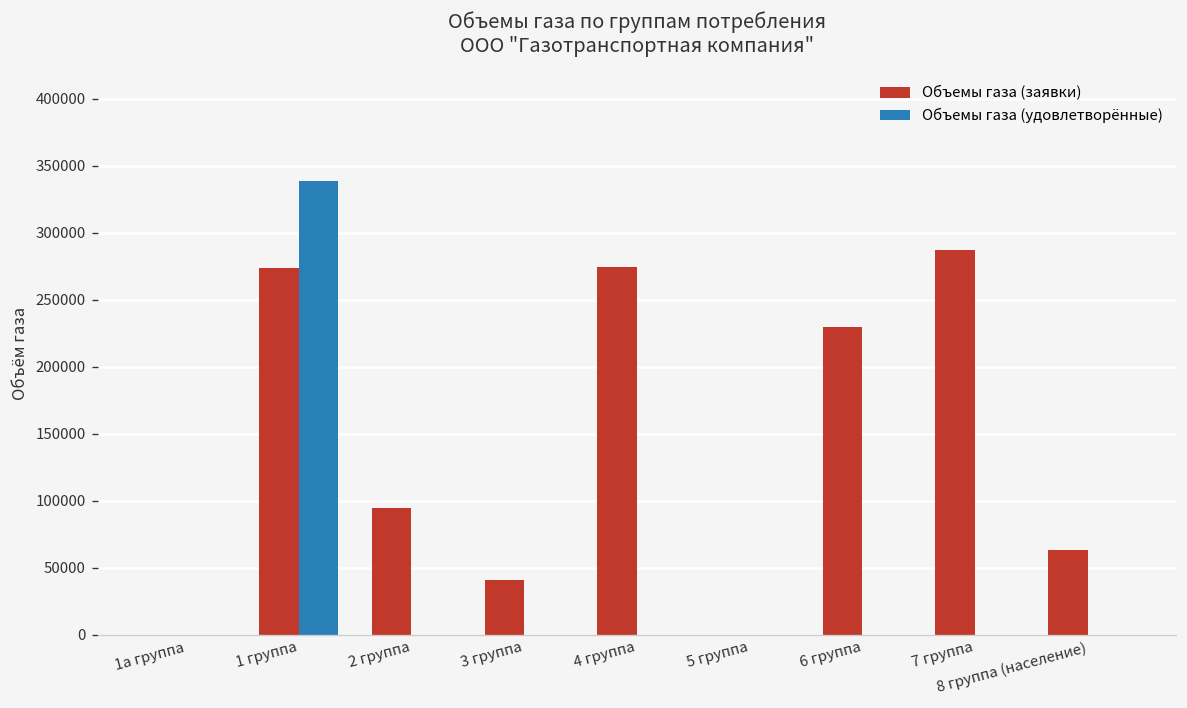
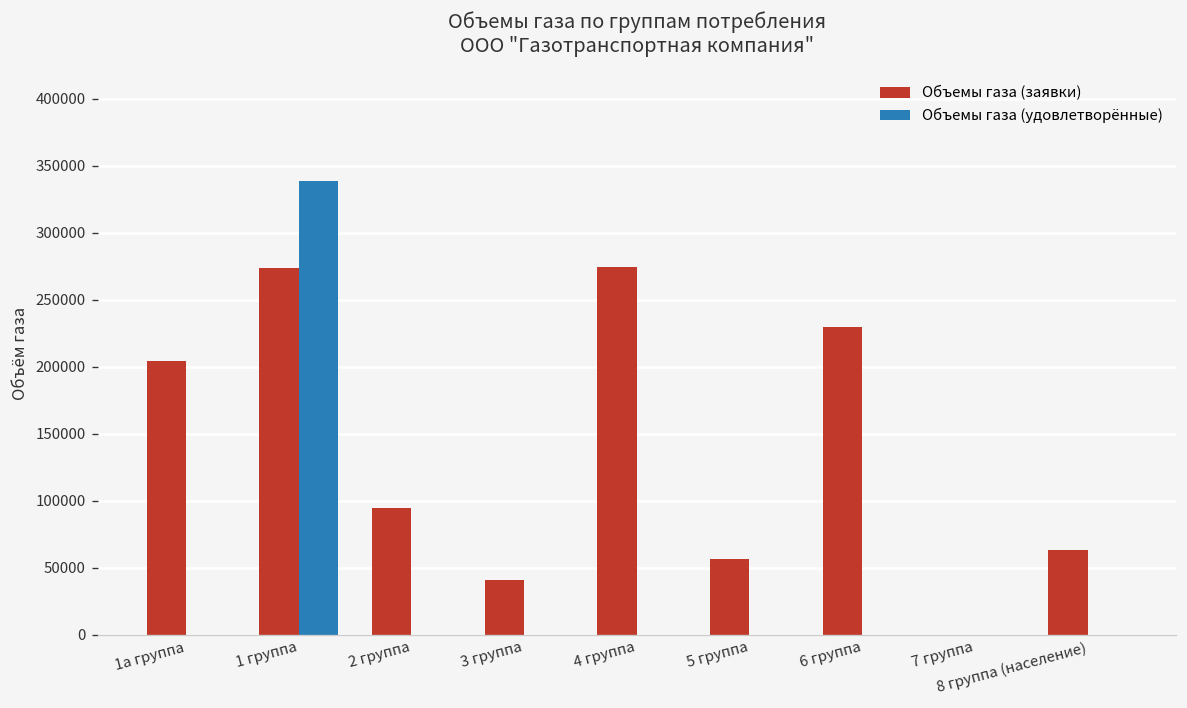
Объемы газа (заявки), 1а группа: 0 -> 204000
Объемы газа (заявки), 5 группа: 0 -> 57000
Объемы газа (заявки), 7 группа: 288000 -> 0
